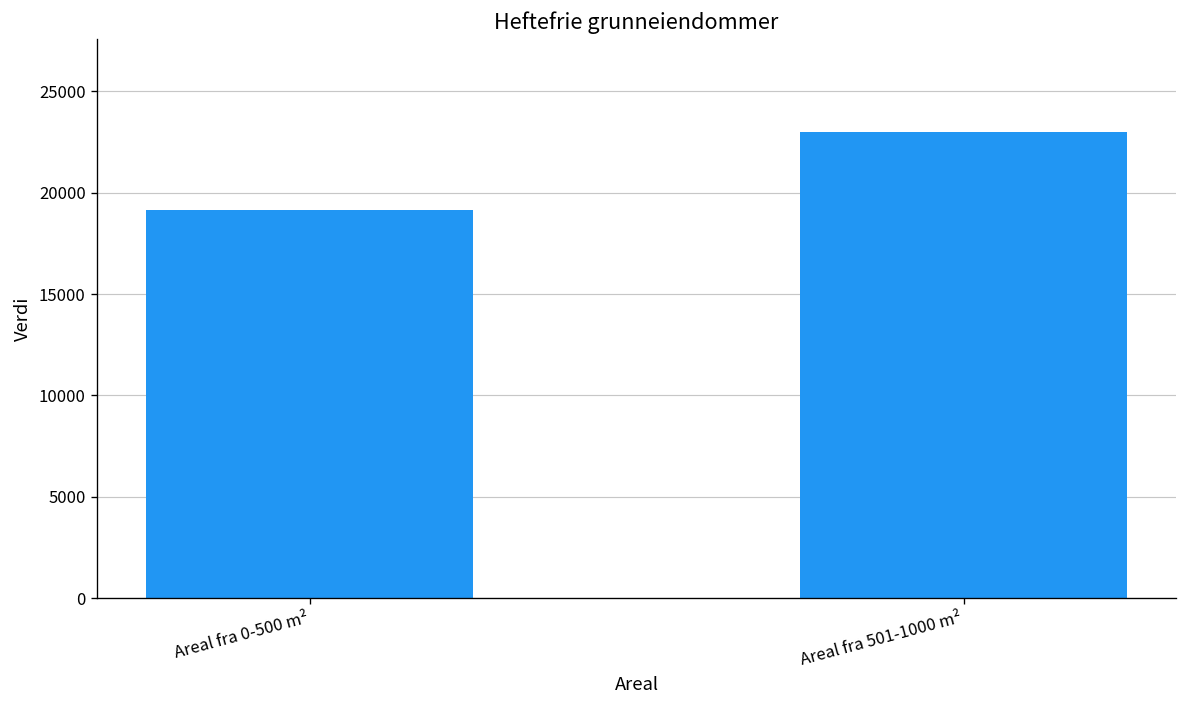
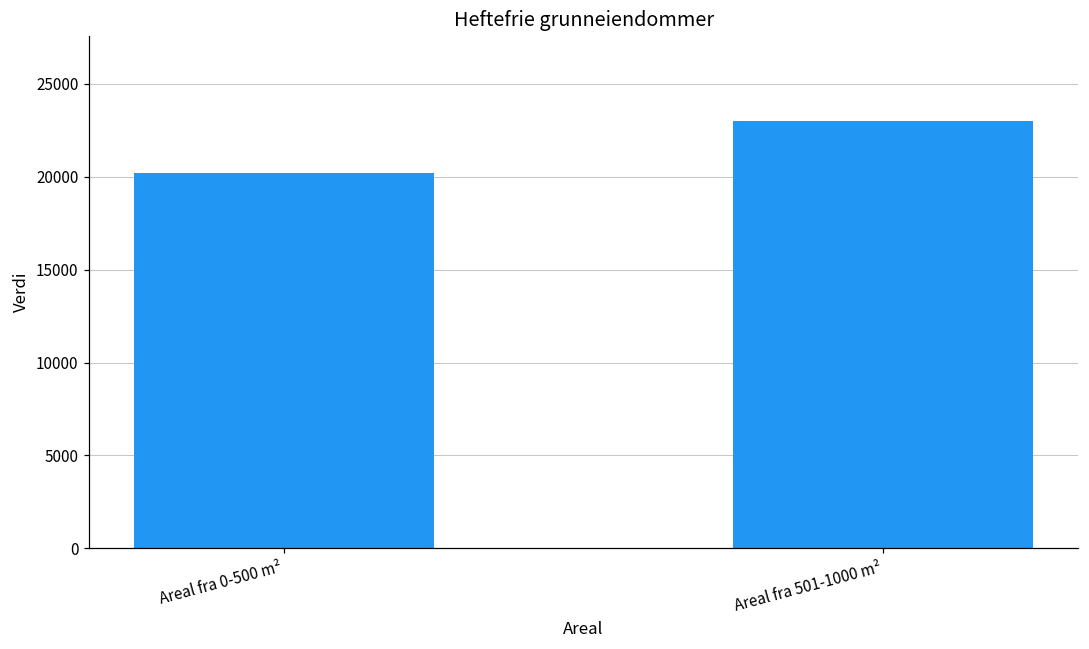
Areal fra 0-500 m²: 19200 -> 20200
